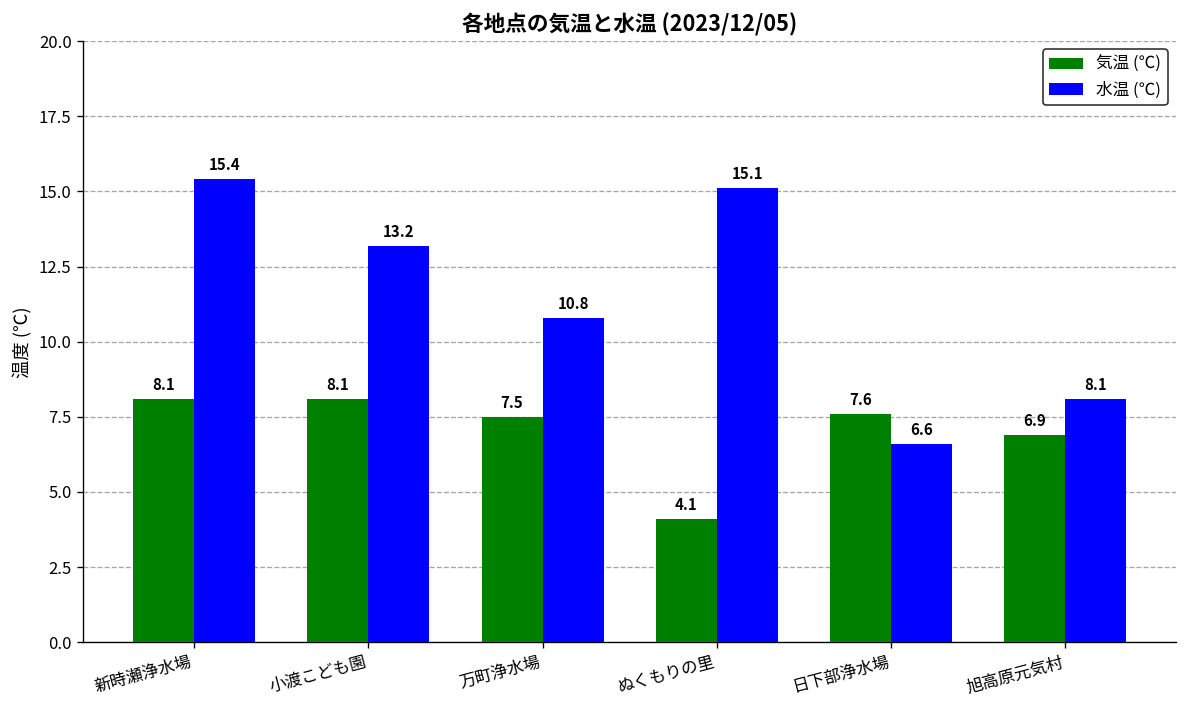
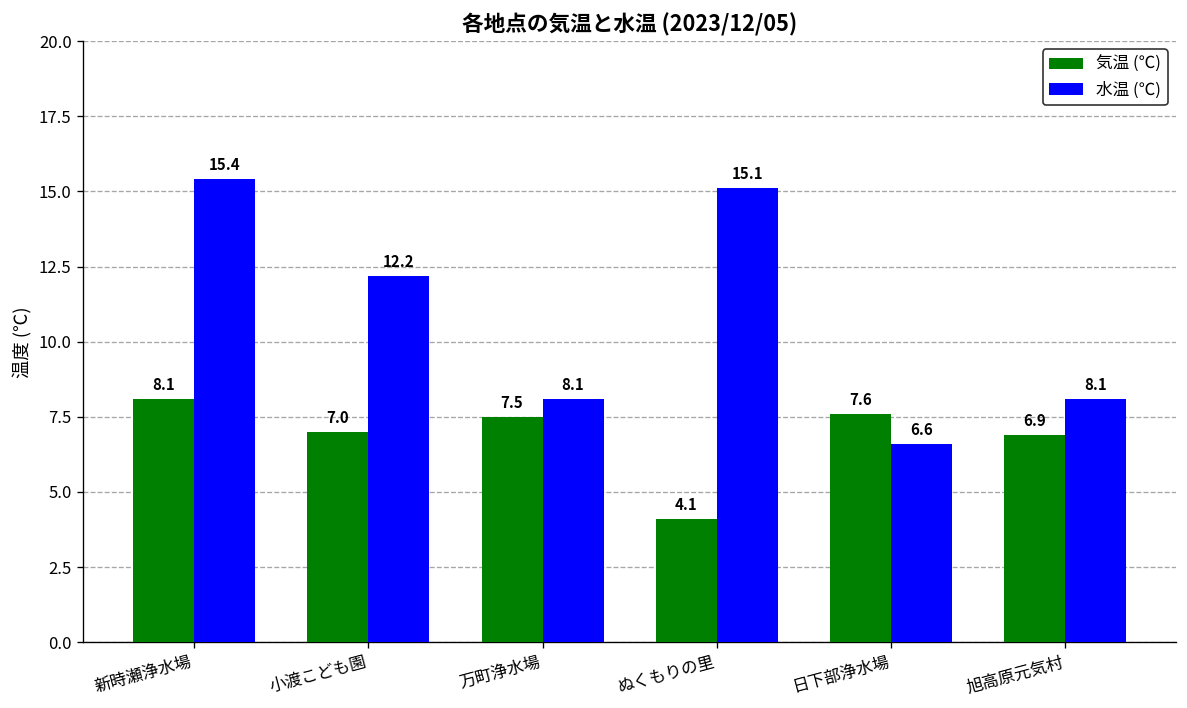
気温 (℃), 小渡こども園: 8.1 -> 7.0
水温 (℃), 小渡こども園: 13.2 -> 12.2
水温 (℃), 万町浄水場: 10.8 -> 8.1
